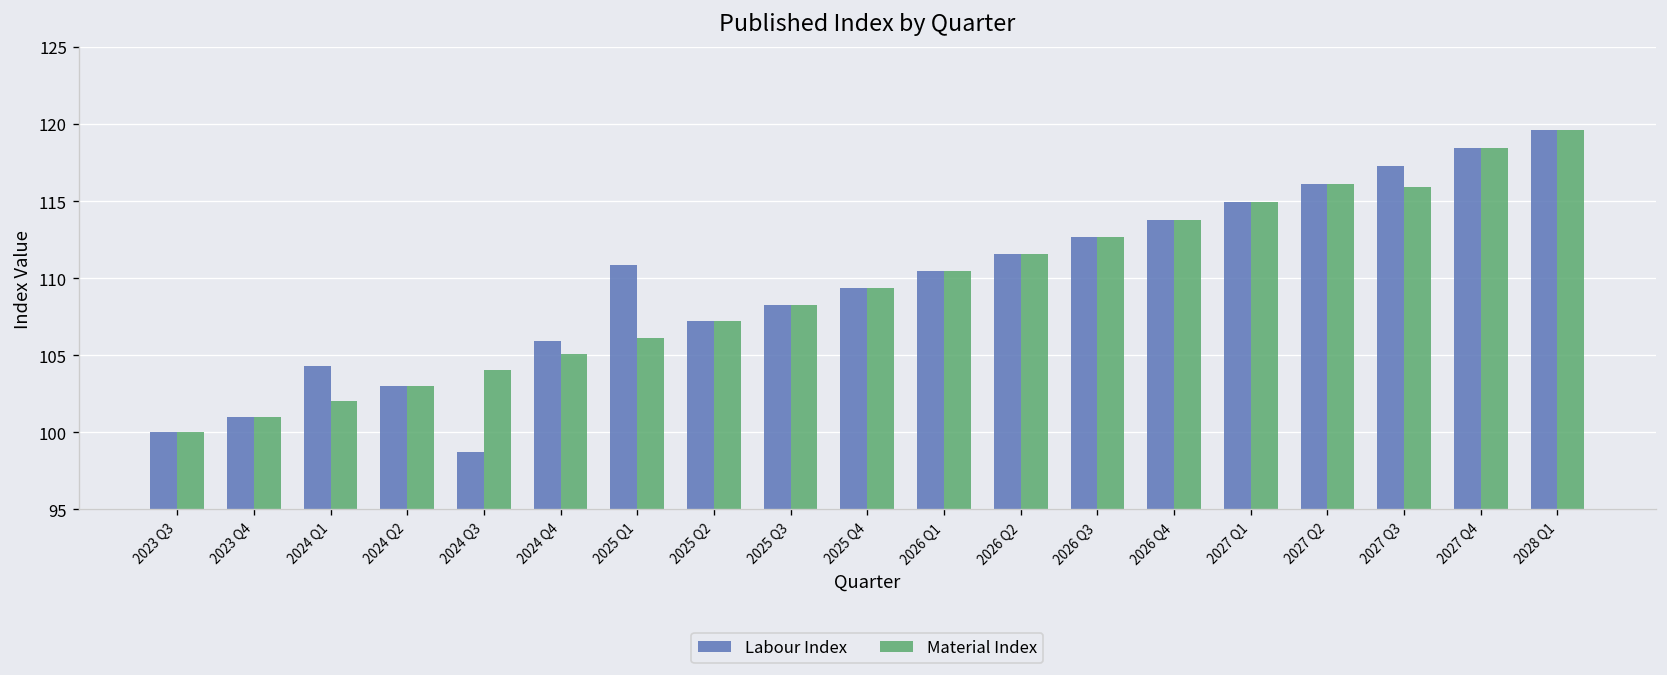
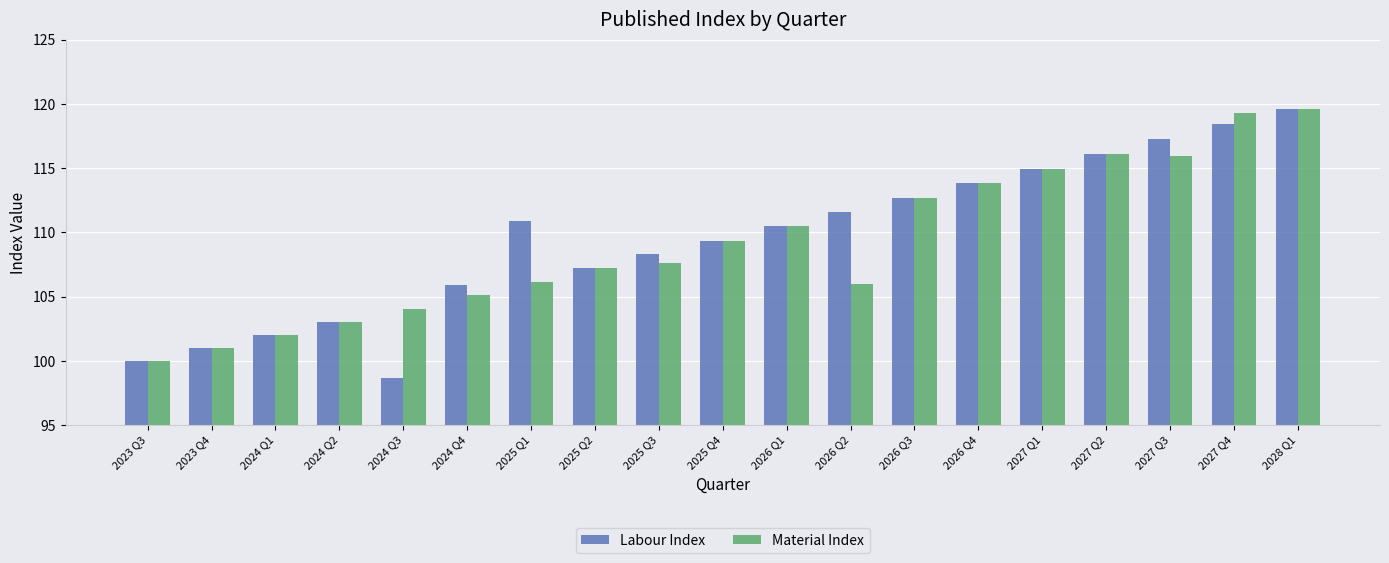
Labour Index, 2024 Q1: 104.3 -> 102.0
Material Index, 2025 Q3: 108.3 -> 107.6
Material Index, 2026 Q2: 111.6 -> 106.0
Material Index, 2027 Q4: 118.4 -> 119.3
